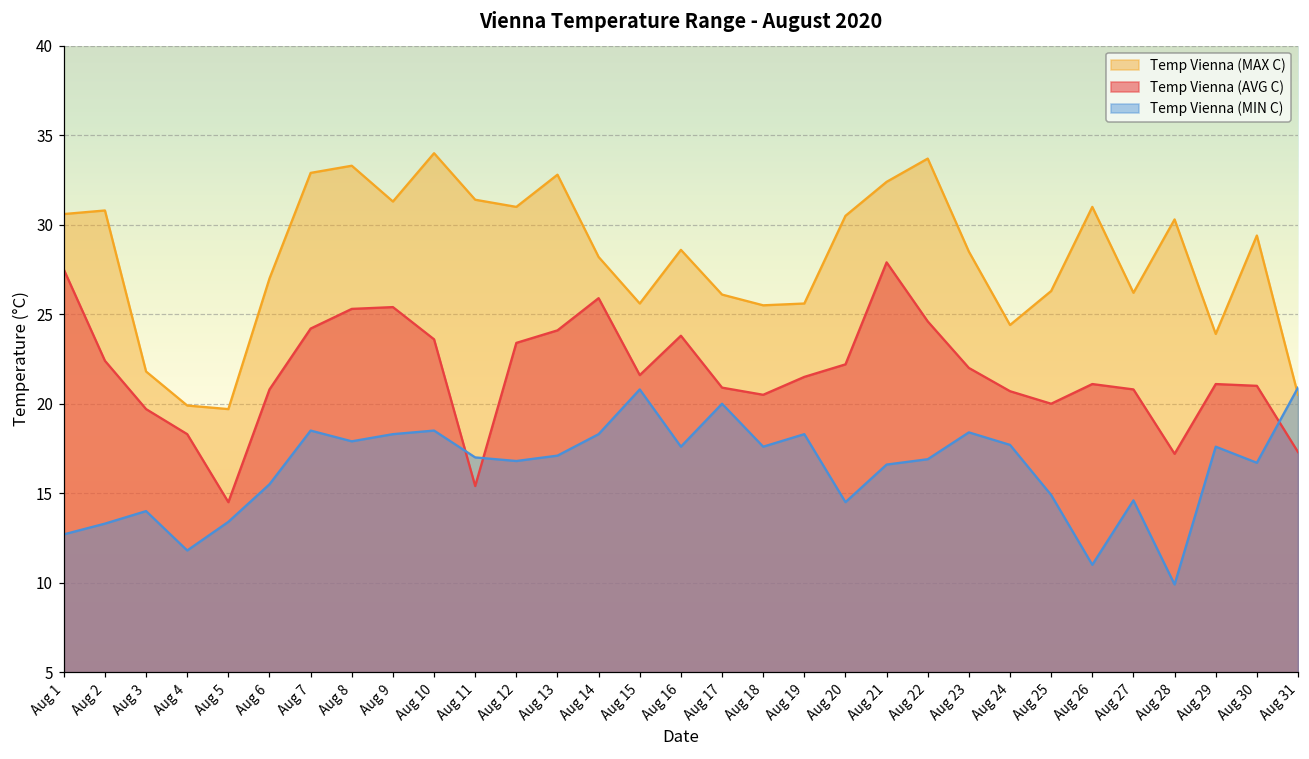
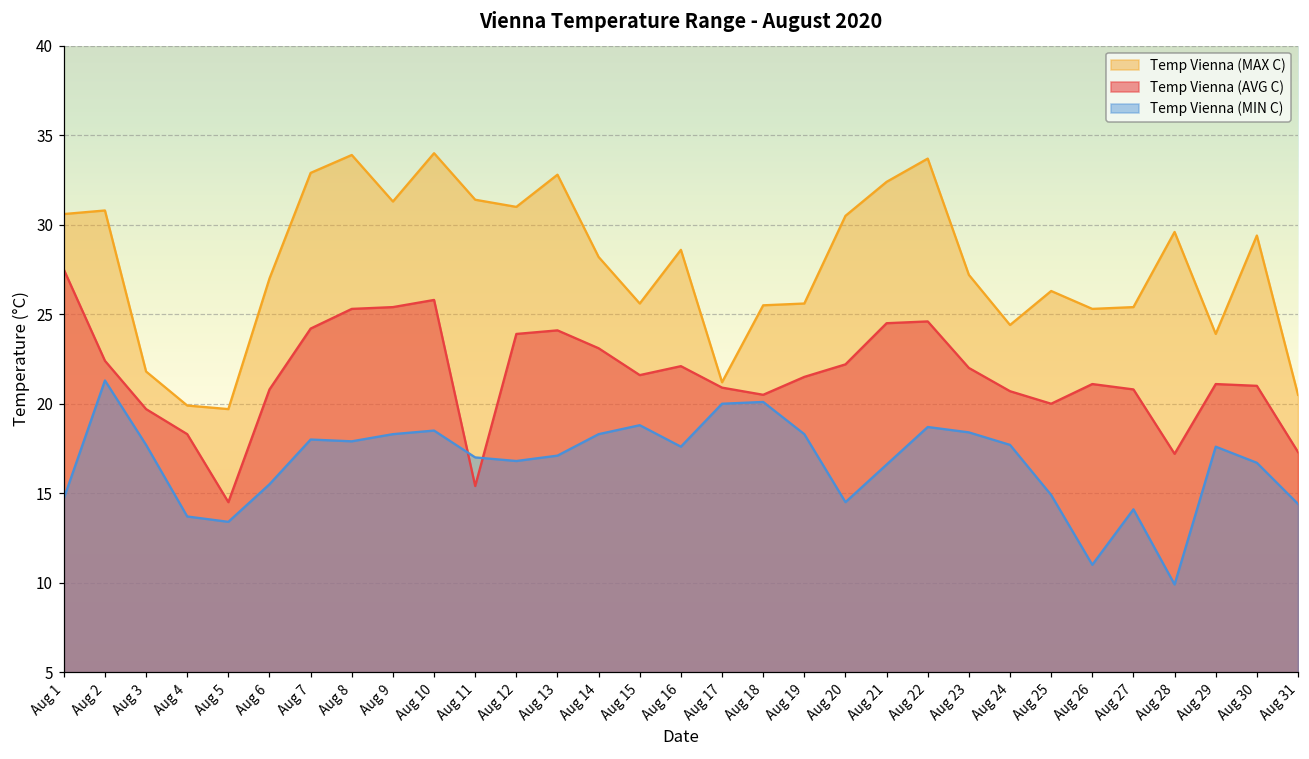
Temp Vienna (MIN C), Aug 1: 12.7 -> 14.7
Temp Vienna (MIN C), Aug 2: 13.3 -> 21.3
Temp Vienna (MIN C), Aug 3: 14.0 -> 17.7
Temp Vienna (MIN C), Aug 4: 11.8 -> 13.7
Temp Vienna (MIN C), Aug 7: 18.5 -> 18.0
Temp Vienna (MAX C), Aug 8: 33.3 -> 33.9
Temp Vienna (AVG C), Aug 10: 23.6 -> 25.8
Temp Vienna (AVG C), Aug 12: 23.4 -> 23.9
Temp Vienna (AVG C), Aug 14: 25.9 -> 23.1
Temp Vienna (MIN C), Aug 15: 20.8 -> 18.8
Temp Vienna (AVG C), Aug 16: 23.8 -> 22.1
Temp Vienna (MAX C), Aug 17: 26.1 -> 21.2
Temp Vienna (MIN C), Aug 18: 17.6 -> 20.1
Temp Vienna (AVG C), Aug 21: 27.9 -> 24.5
Temp Vienna (MIN C), Aug 22: 16.9 -> 18.7
Temp Vienna (MAX C), Aug 23: 28.5 -> 27.2
Temp Vienna (MAX C), Aug 26: 31.0 -> 25.3
Temp Vienna (MAX C), Aug 27: 26.2 -> 25.4
Temp Vienna (MIN C), Aug 27: 14.6 -> 14.1
Temp Vienna (MAX C), Aug 28: 30.3 -> 29.6
Temp Vienna (MIN C), Aug 31: 20.9 -> 14.4
